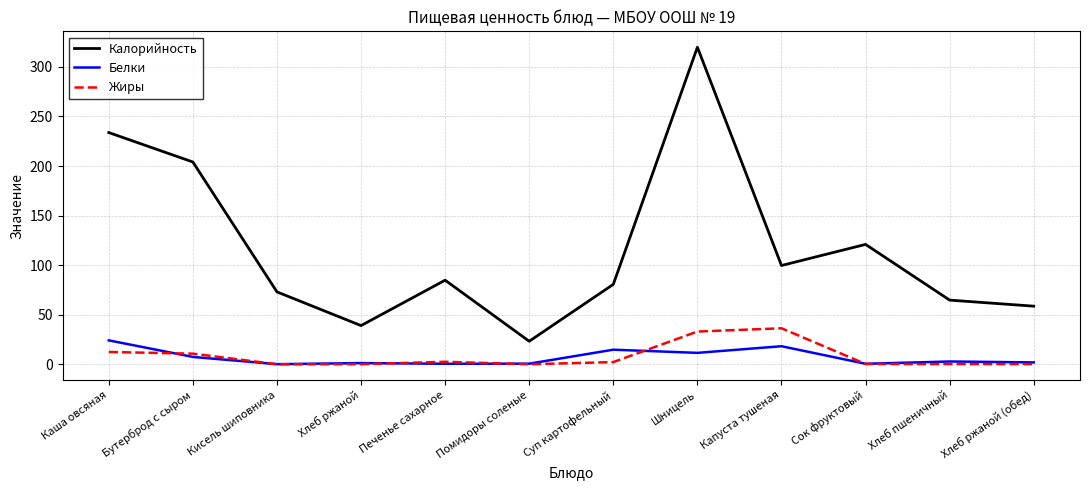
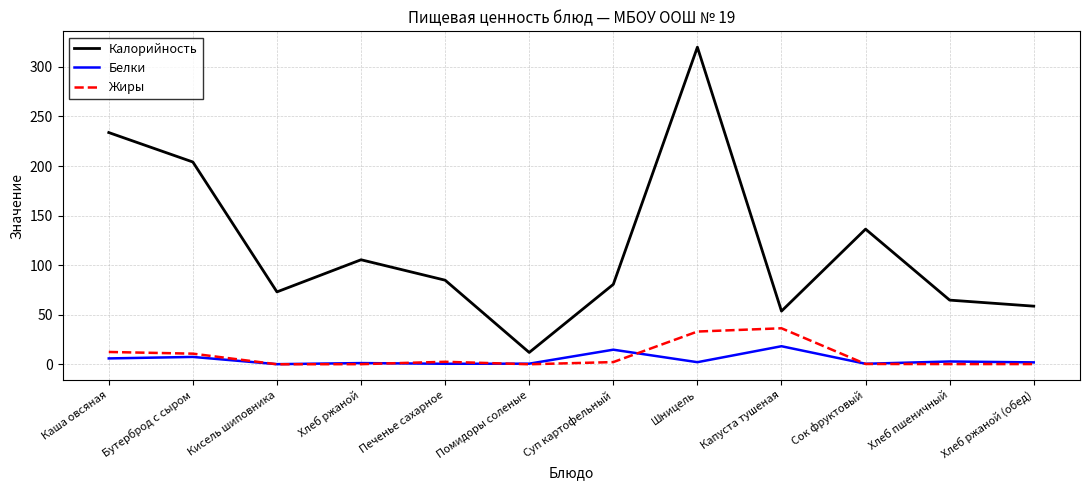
Белки, Каша овсяная: 20 -> 10
Калорийность, Хлеб ржаной: 40 -> 110
Калорийность, Помидоры соленые: 20 -> 10
Белки, Шницель: 10 -> 0
Калорийность, Капуста тушеная: 100 -> 50
Калорийность, Сок фруктовый: 120 -> 140
